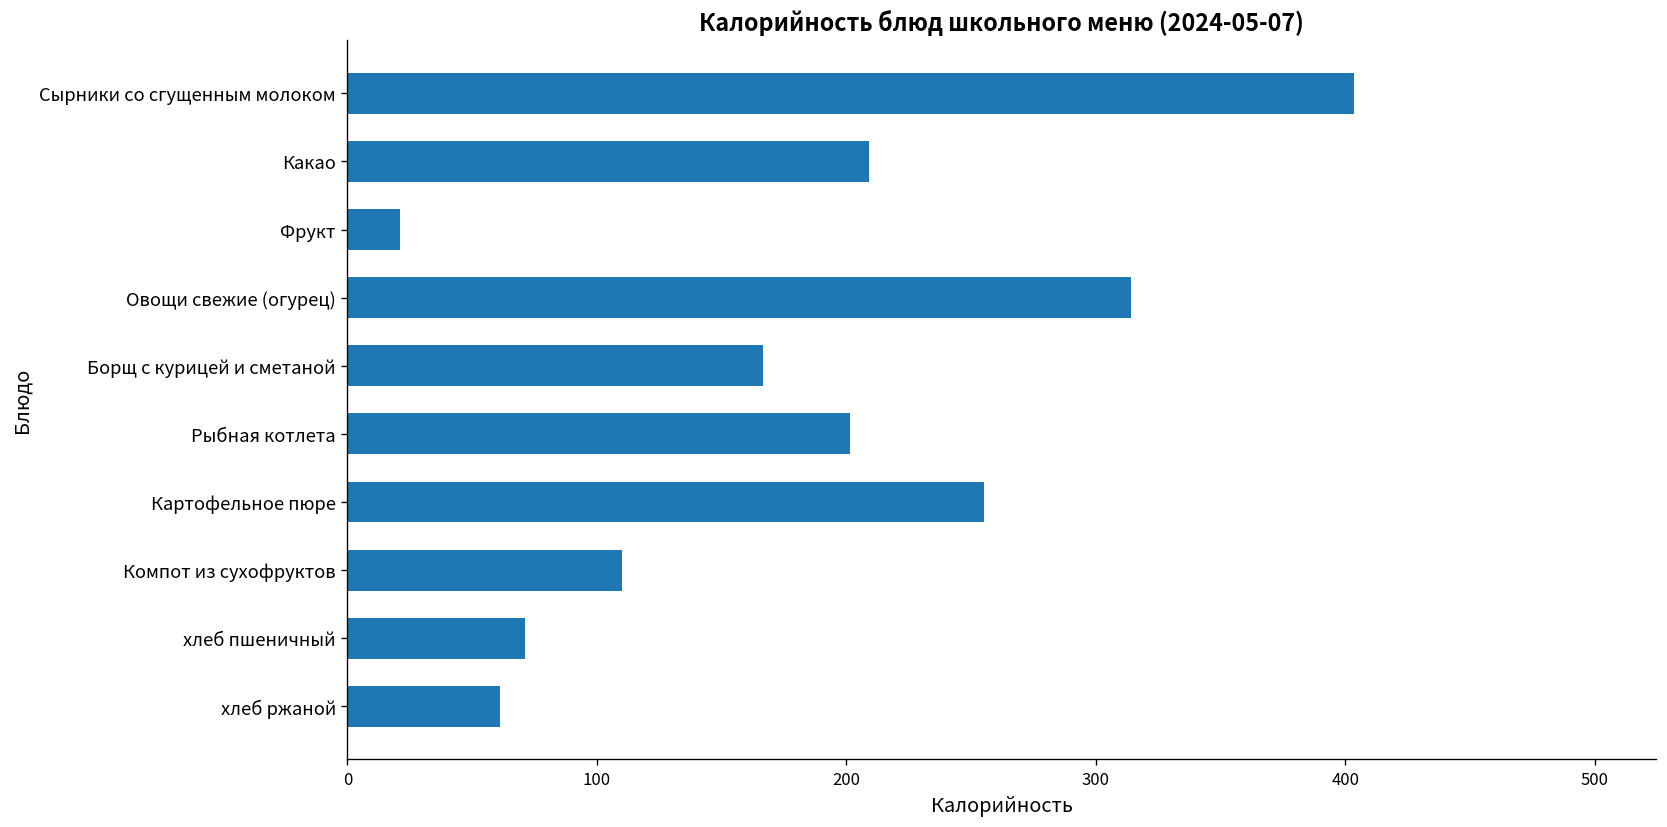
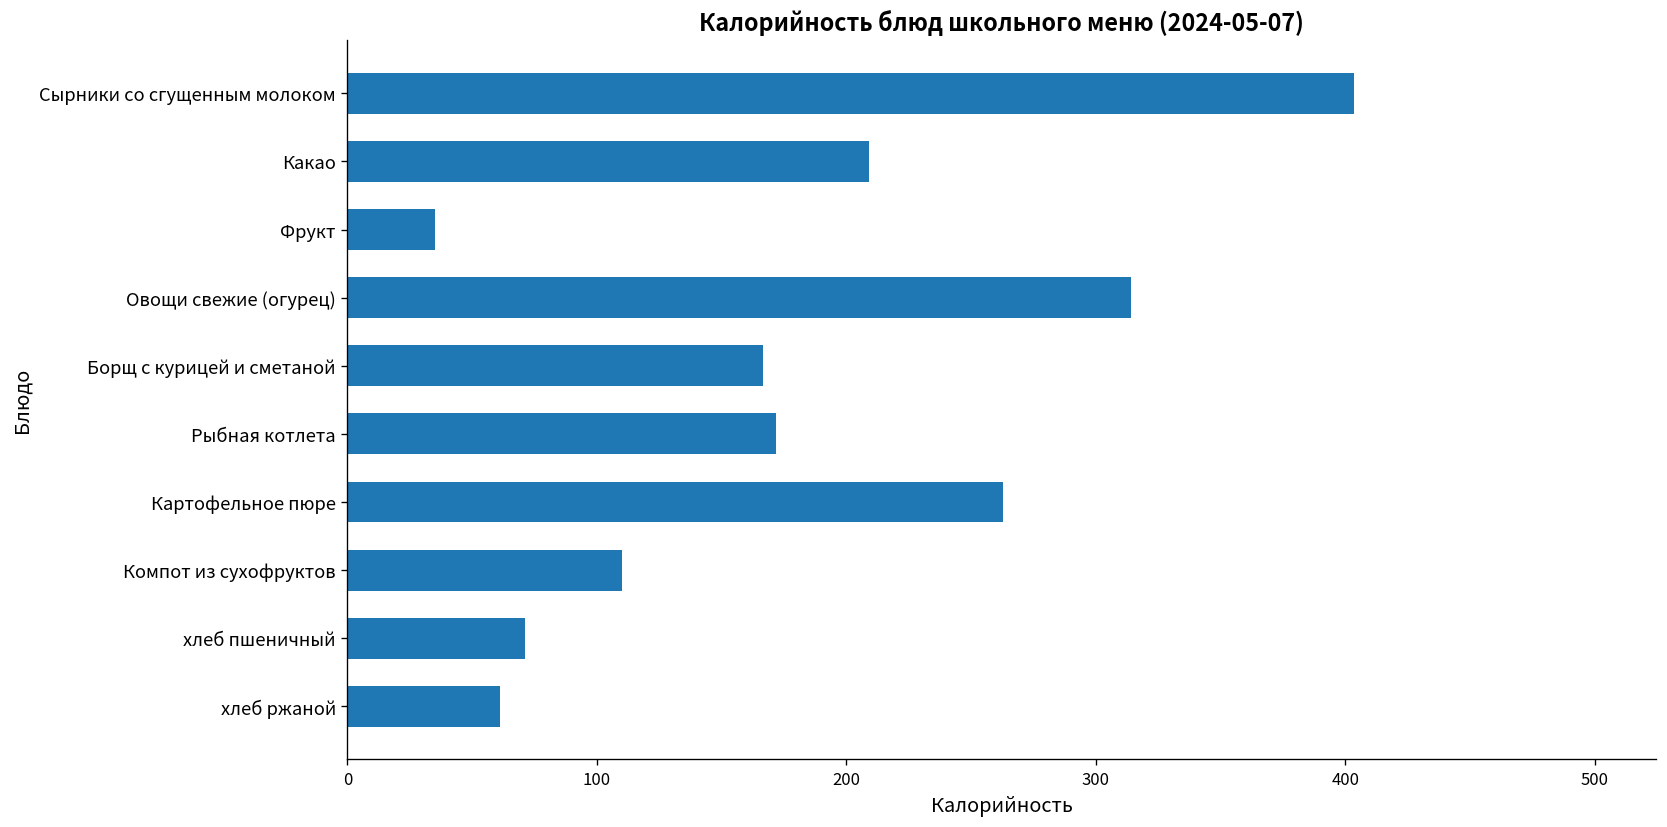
Фрукт: 21 -> 35
Рыбная котлета: 202 -> 172
Картофельное пюре: 255 -> 263
